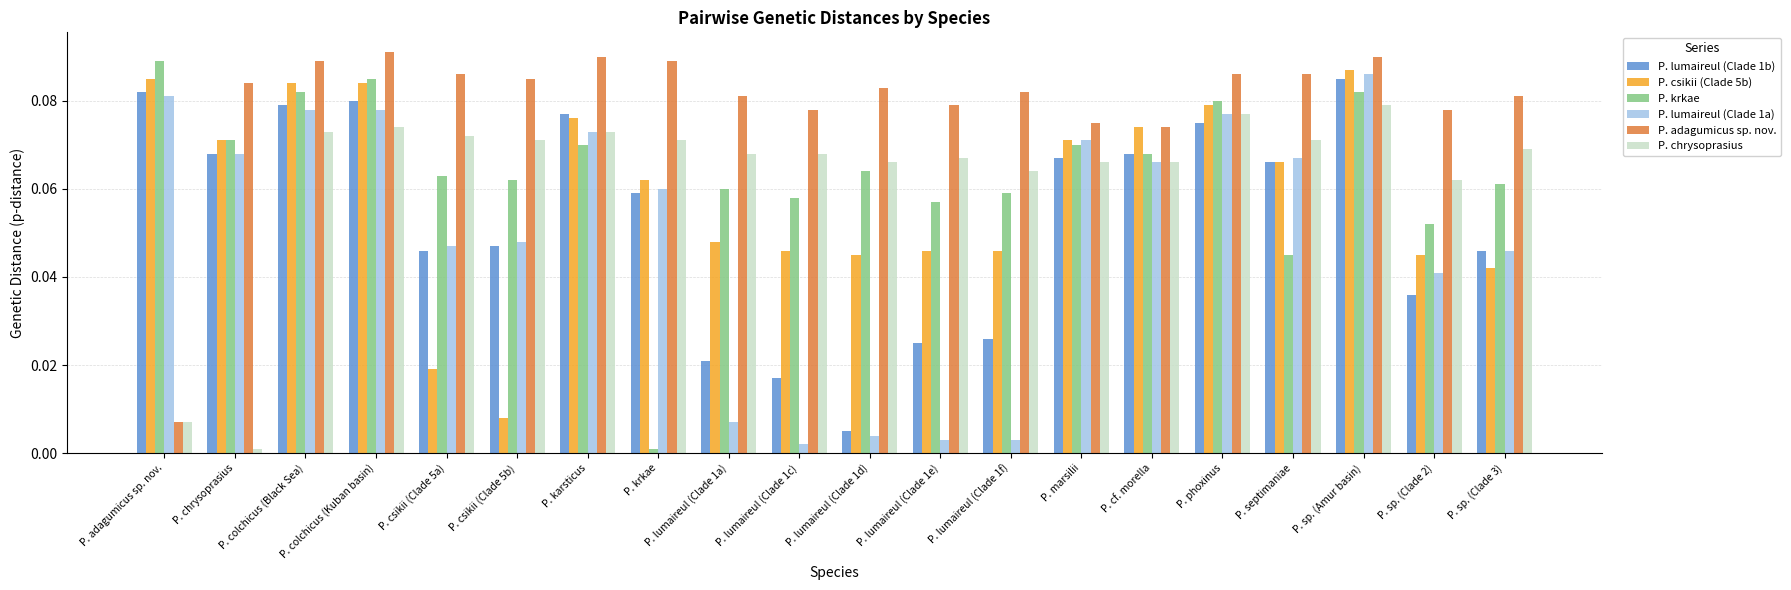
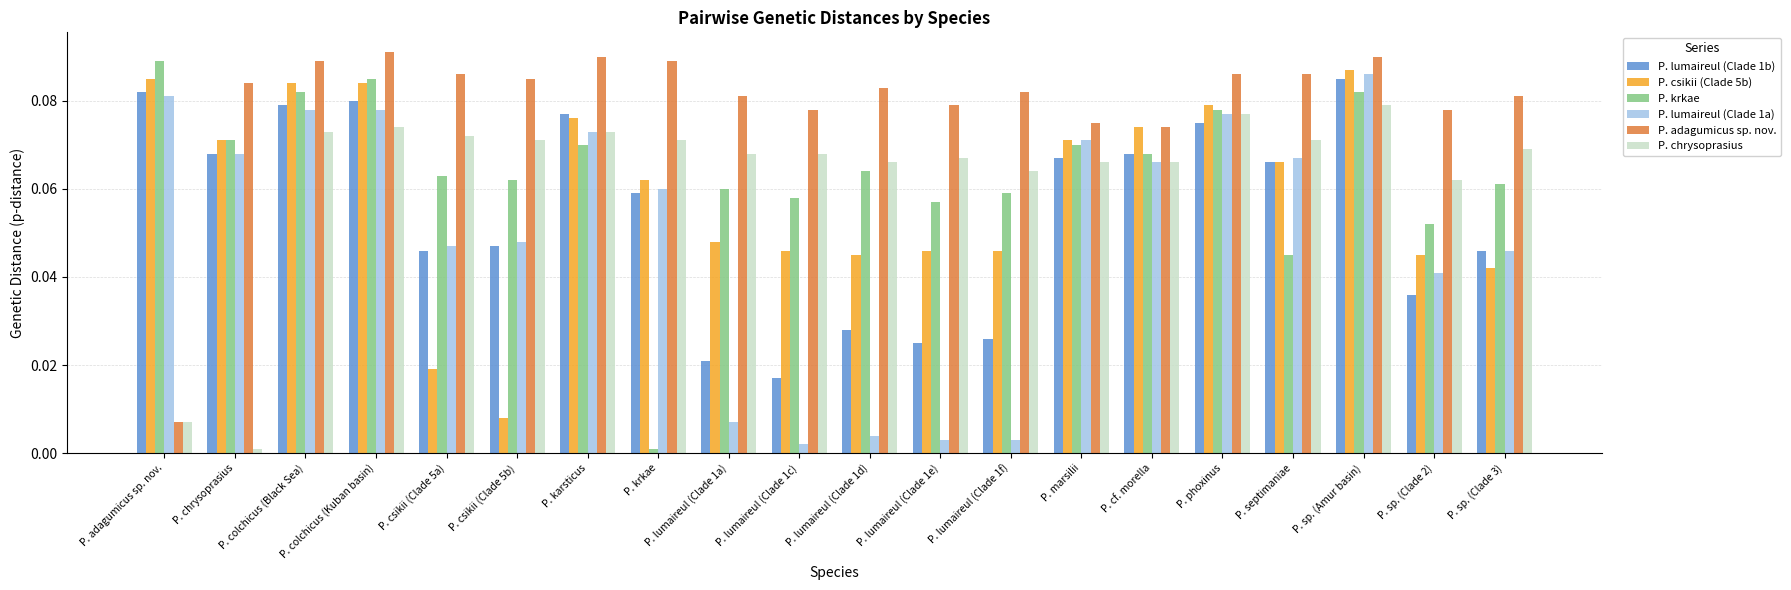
P. lumaireul (Clade 1b), P. lumaireul (Clade 1d): 0.005 -> 0.028
P. krkae, P. phoxinus: 0.080 -> 0.078
